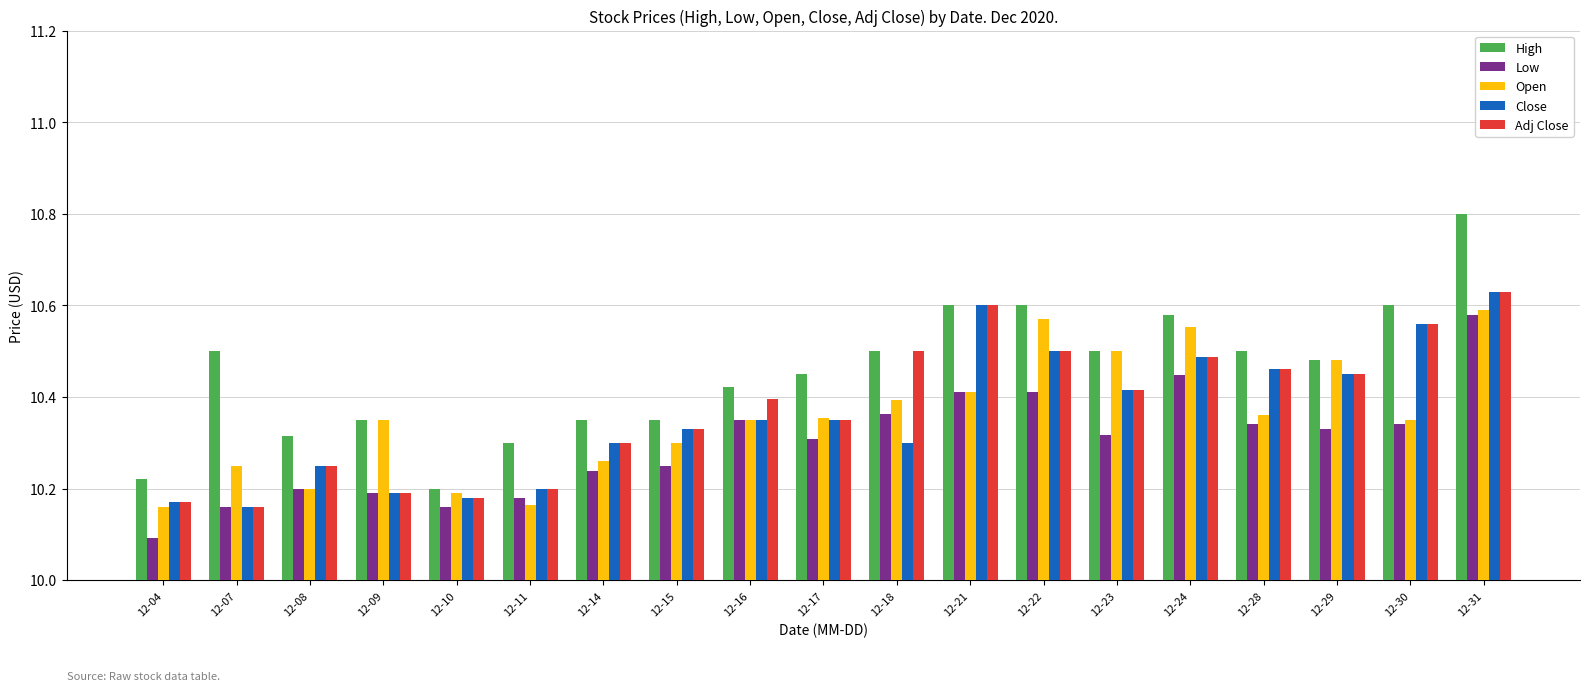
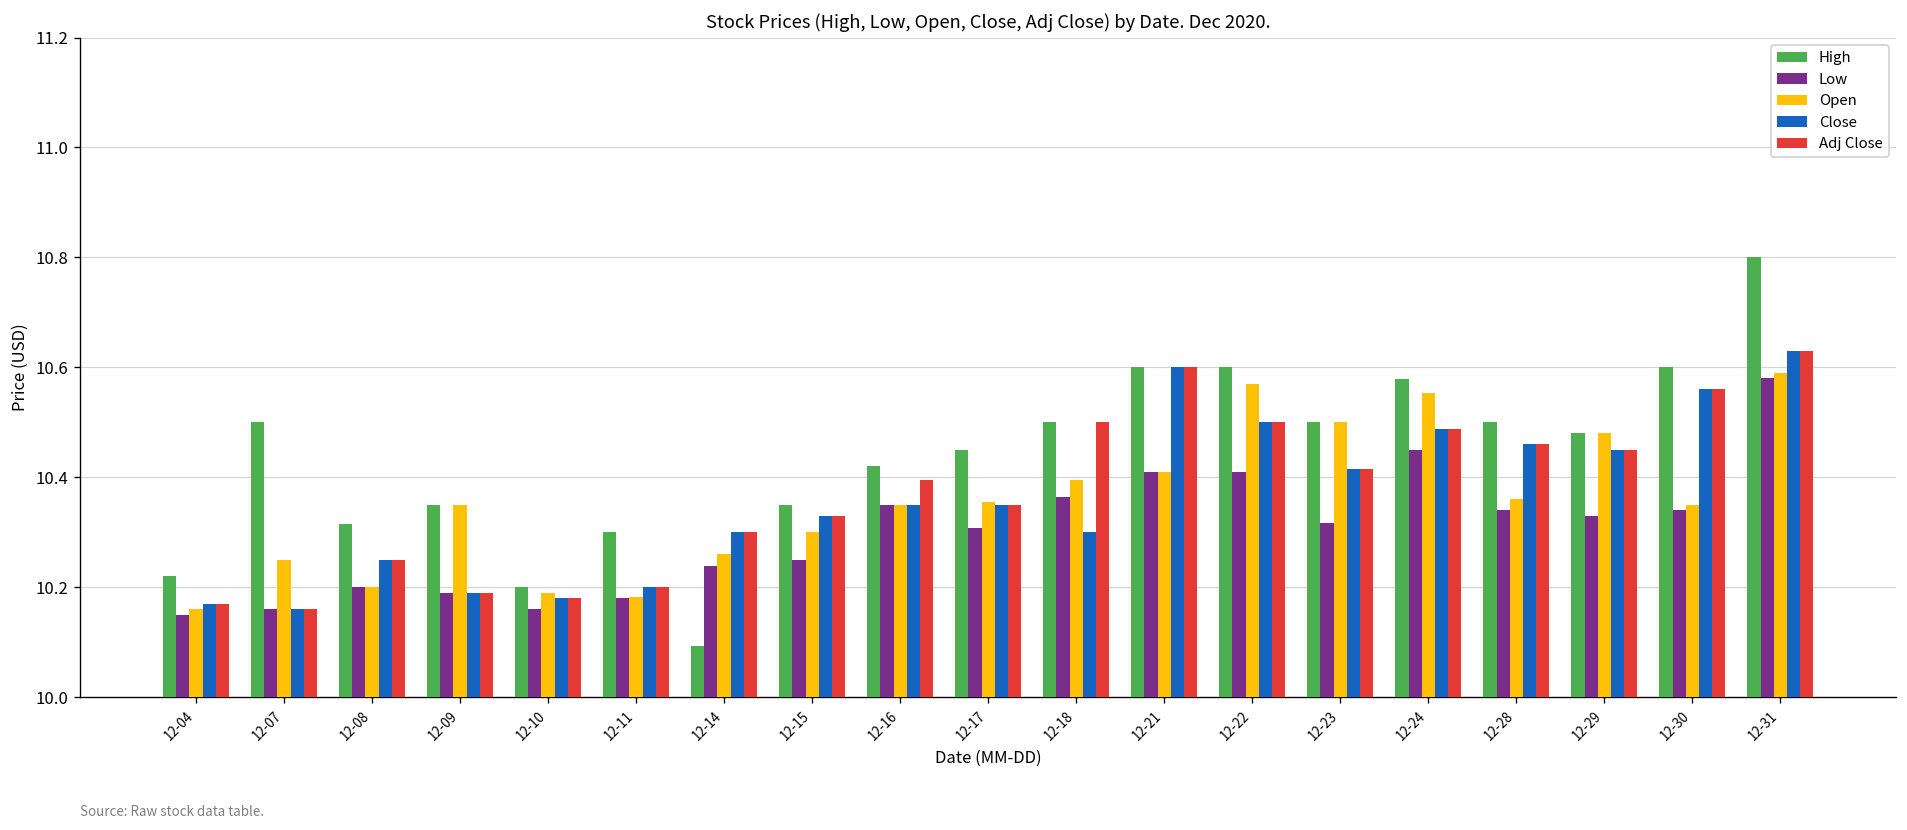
Low, 12-04: 10.09 -> 10.15
Open, 12-11: 10.16 -> 10.18
High, 12-14: 10.35 -> 10.09
